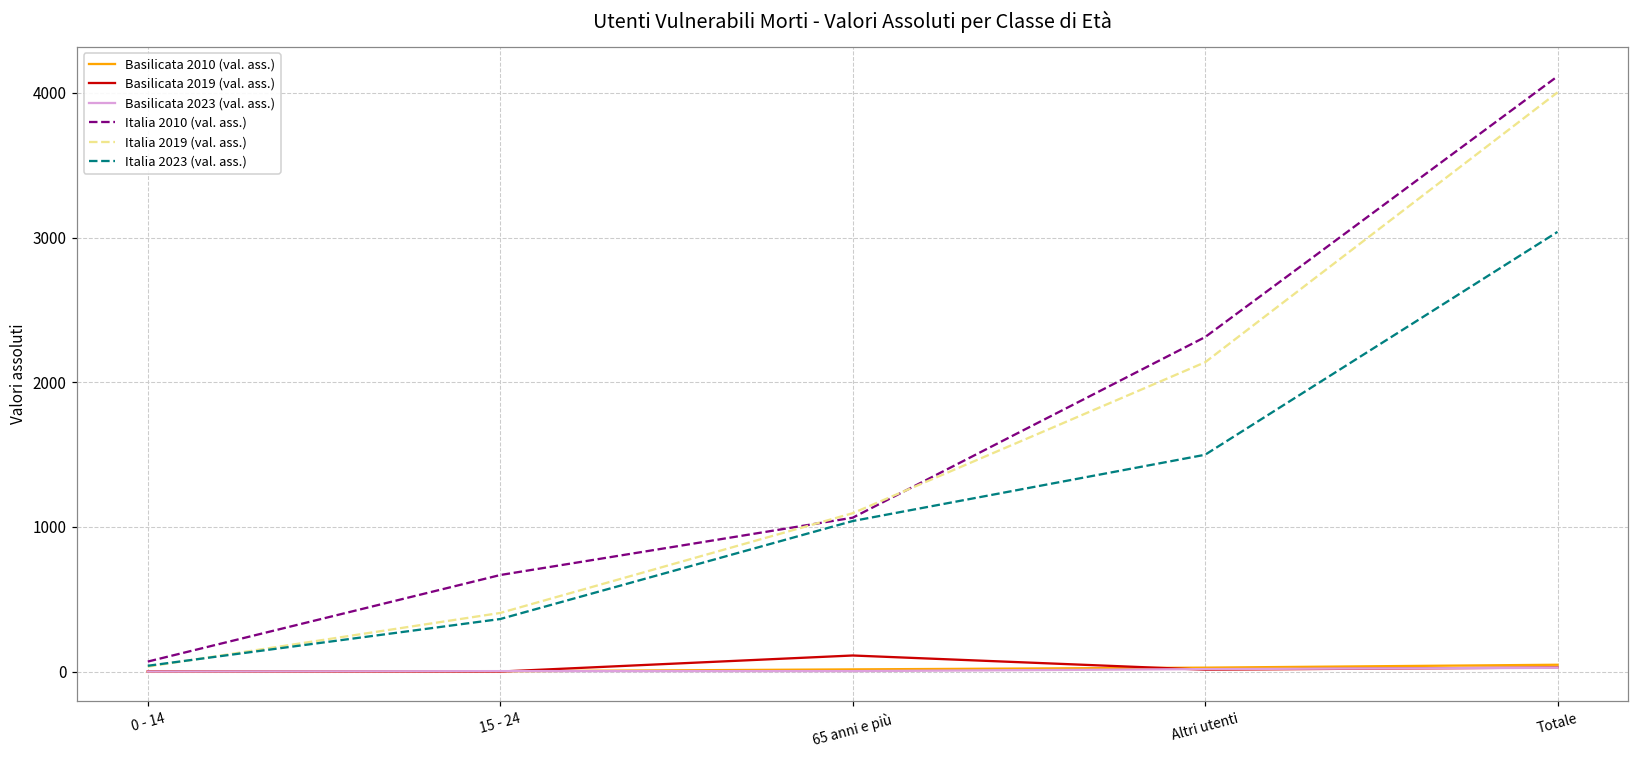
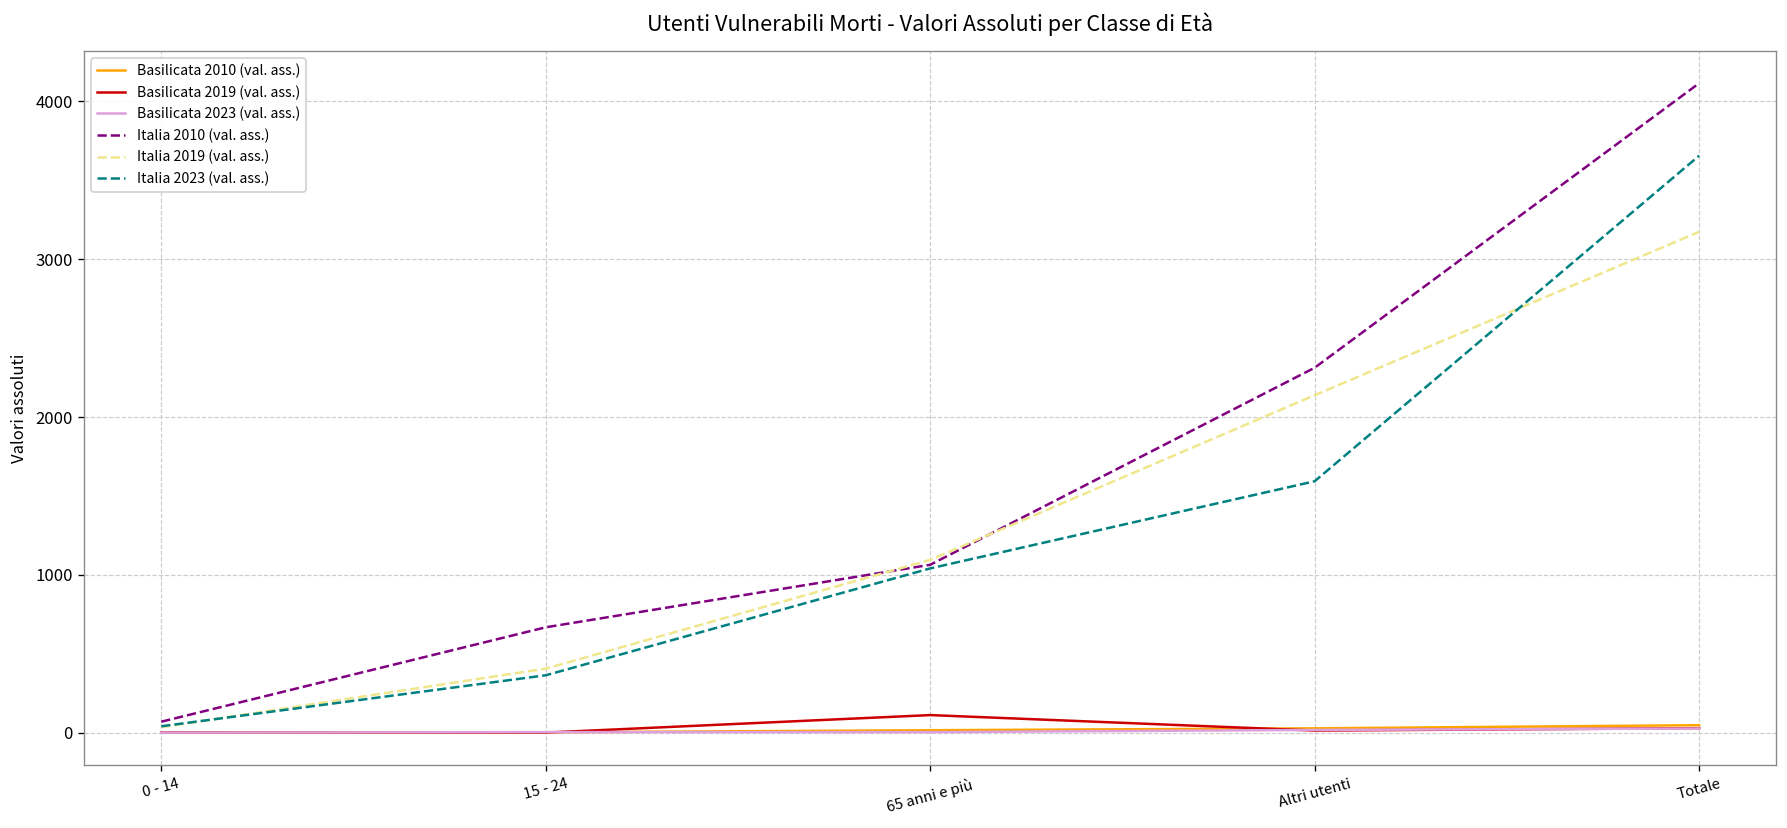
Italia 2023 (val. ass.), Altri utenti: 1500 -> 1590
Italia 2019 (val. ass.), Totale: 4000 -> 3170
Italia 2023 (val. ass.), Totale: 3040 -> 3660
